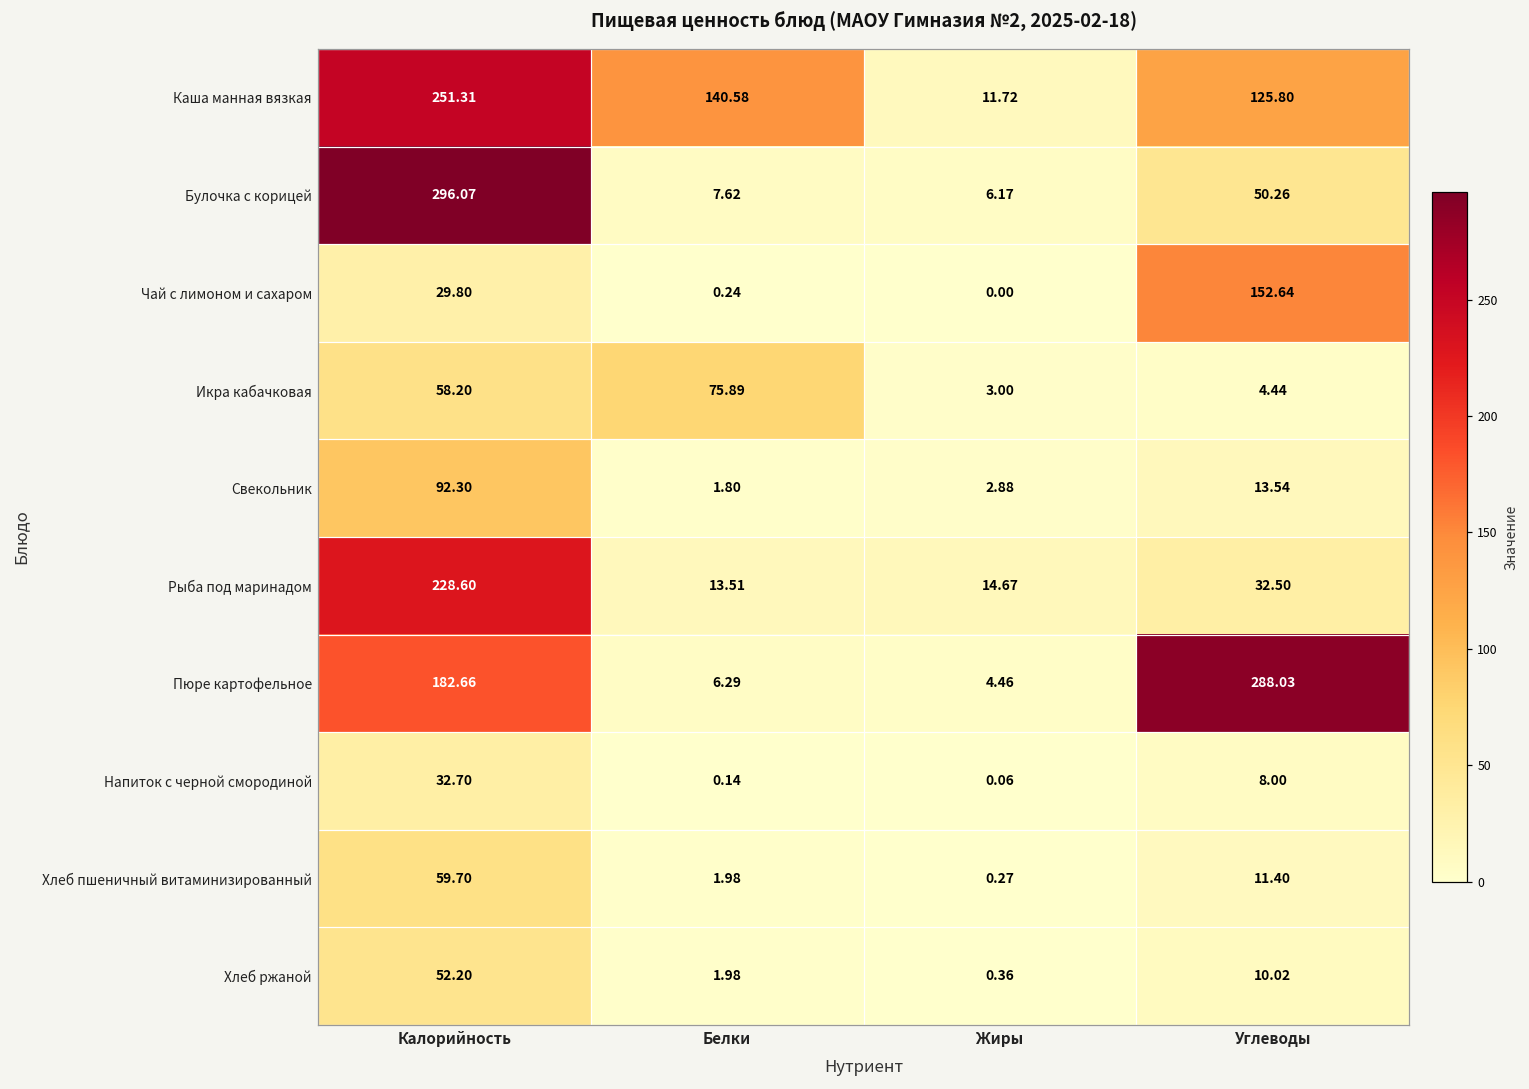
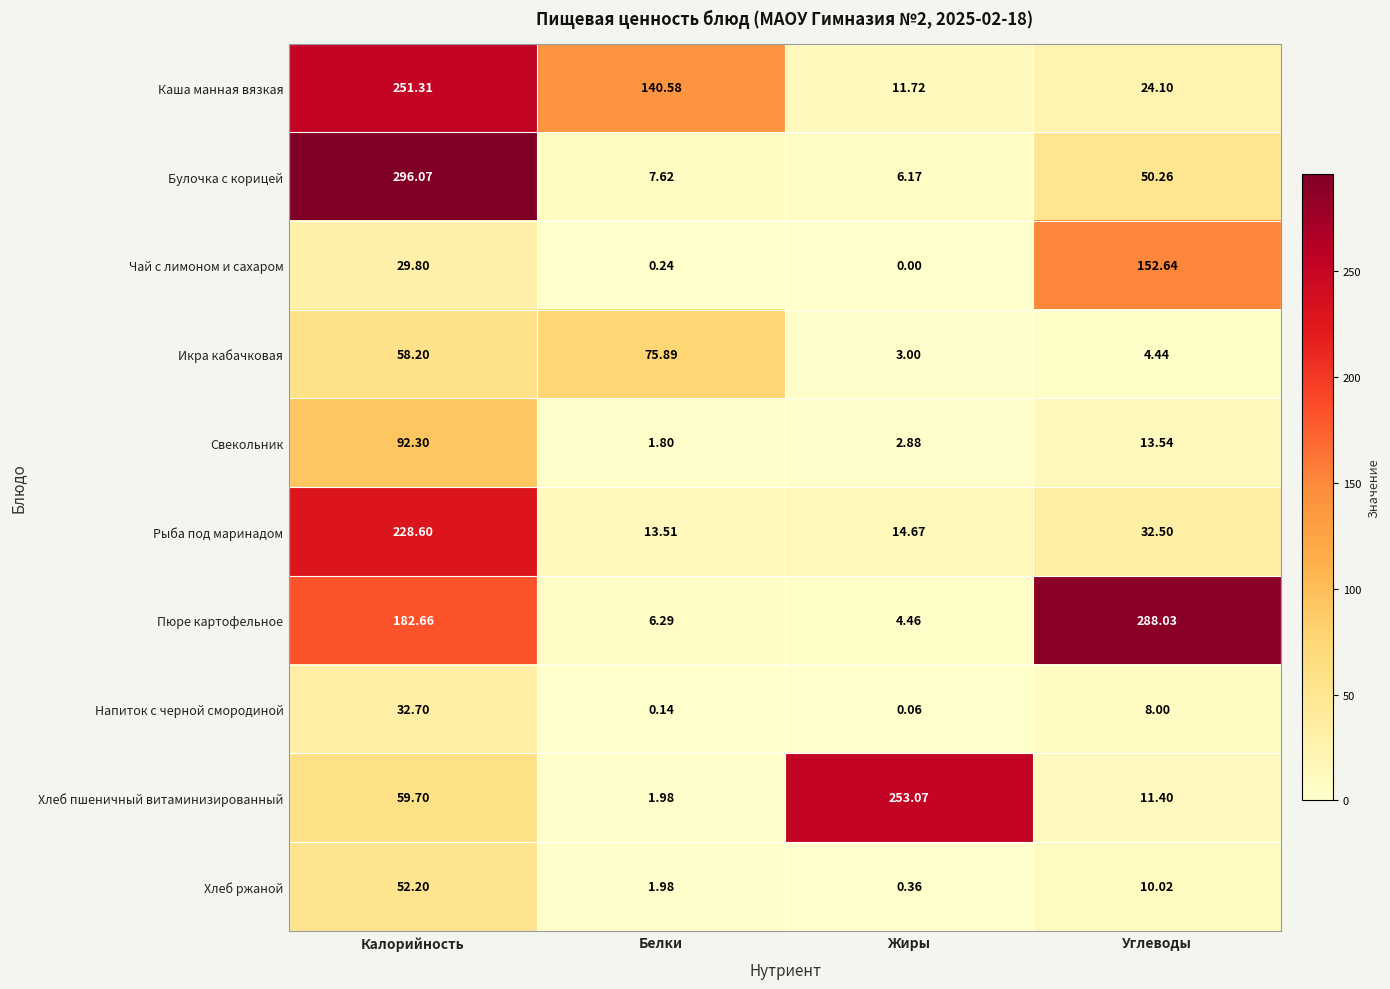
Каша манная вязкая, Углеводы: 125.80 -> 24.10
Хлеб пшеничный витаминизированный, Жиры: 0.27 -> 253.07
